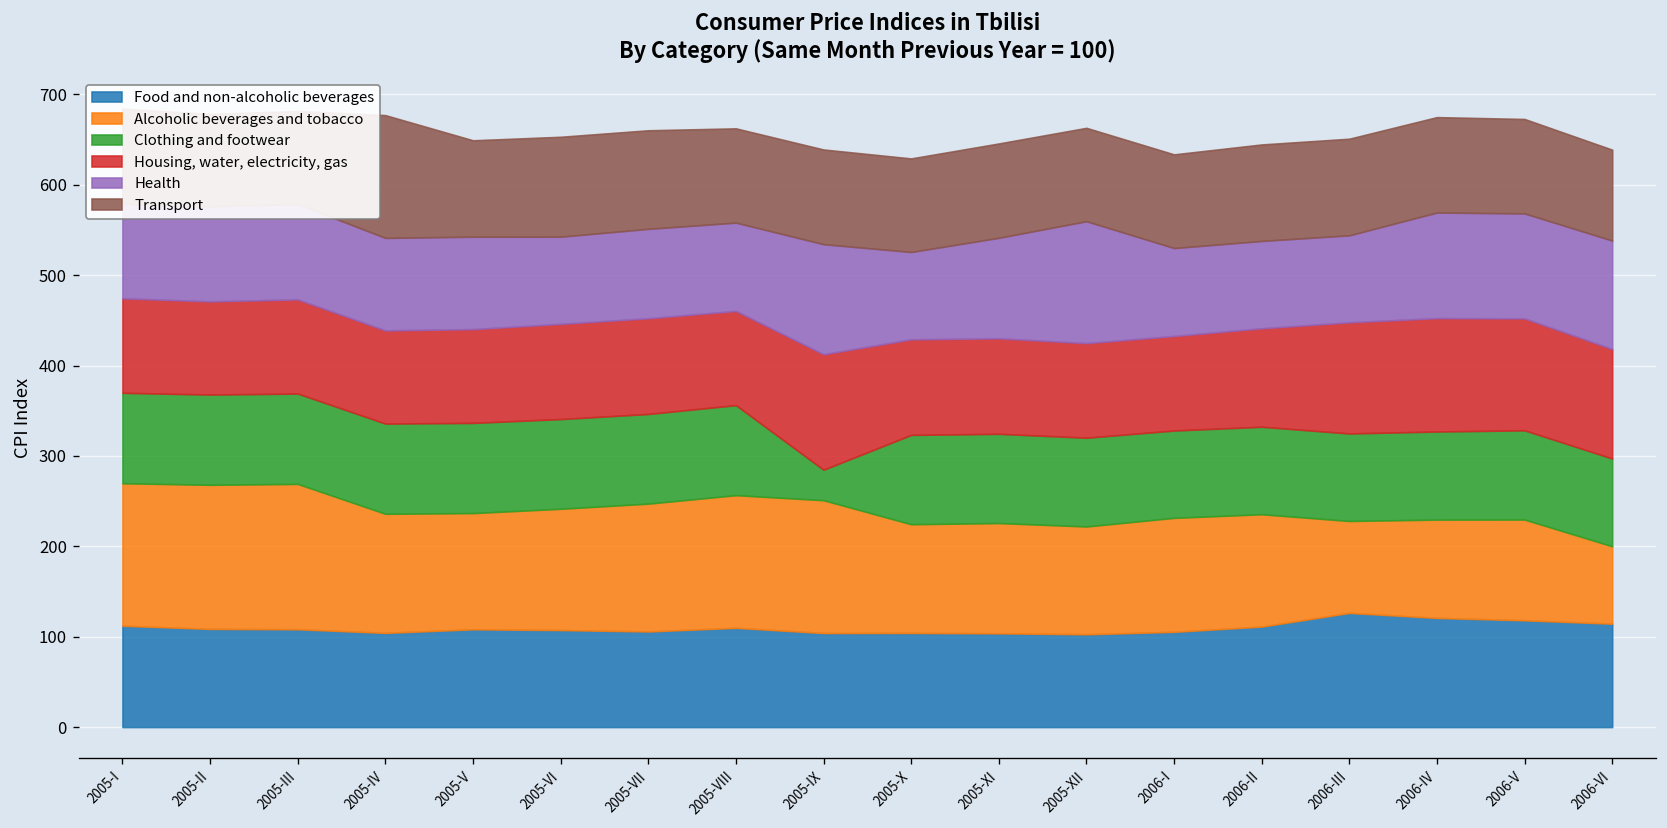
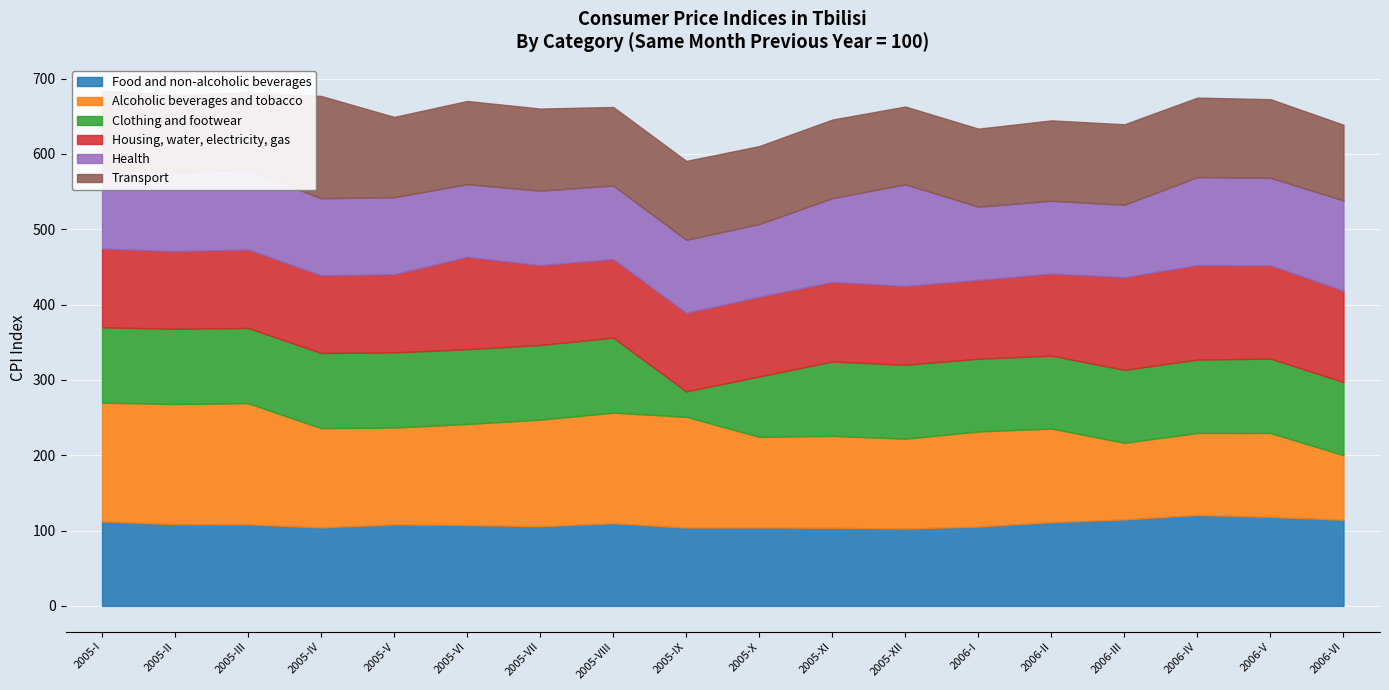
Housing, water, electricity, gas, 2005-VI: 110 -> 120
Housing, water, electricity, gas, 2005-IX: 130 -> 100
Health, 2005-IX: 120 -> 100
Clothing and footwear, 2005-X: 100 -> 80
Food and non-alcoholic beverages, 2006-III: 130 -> 110
